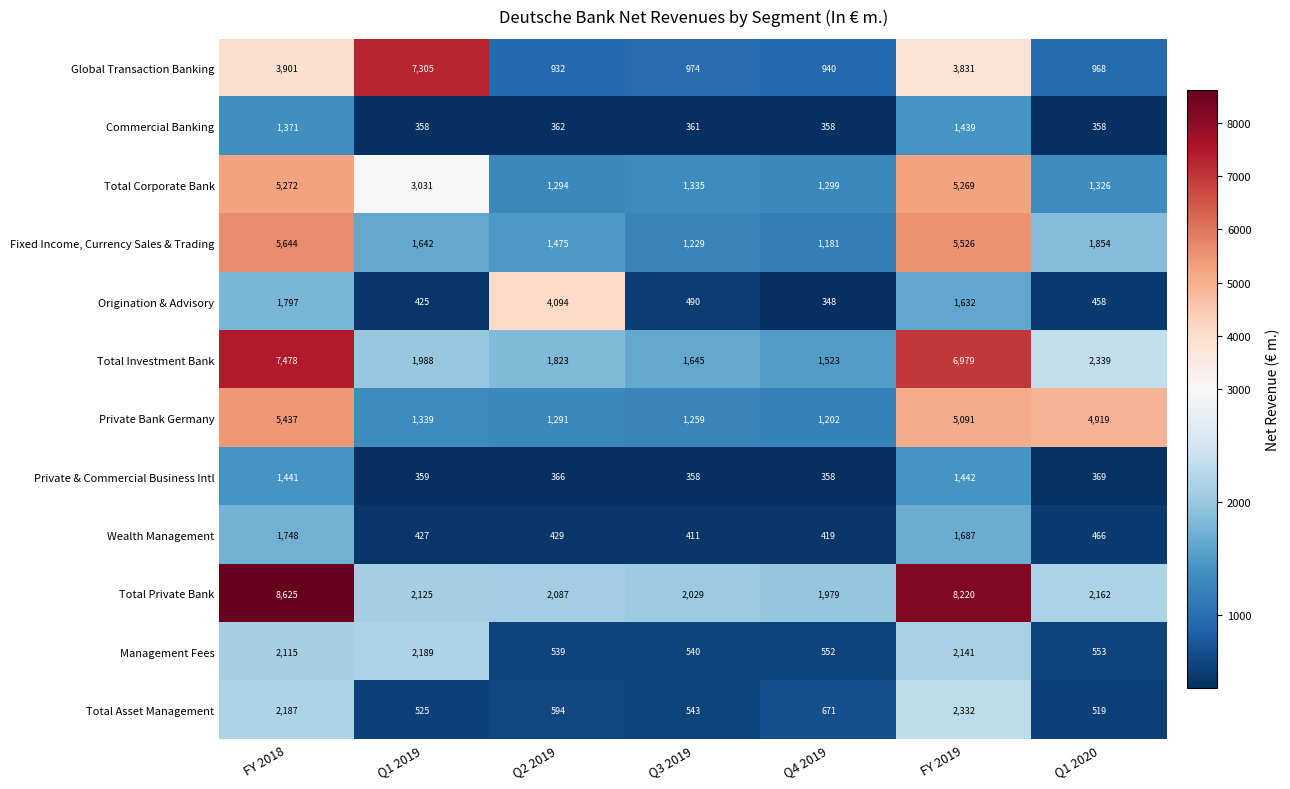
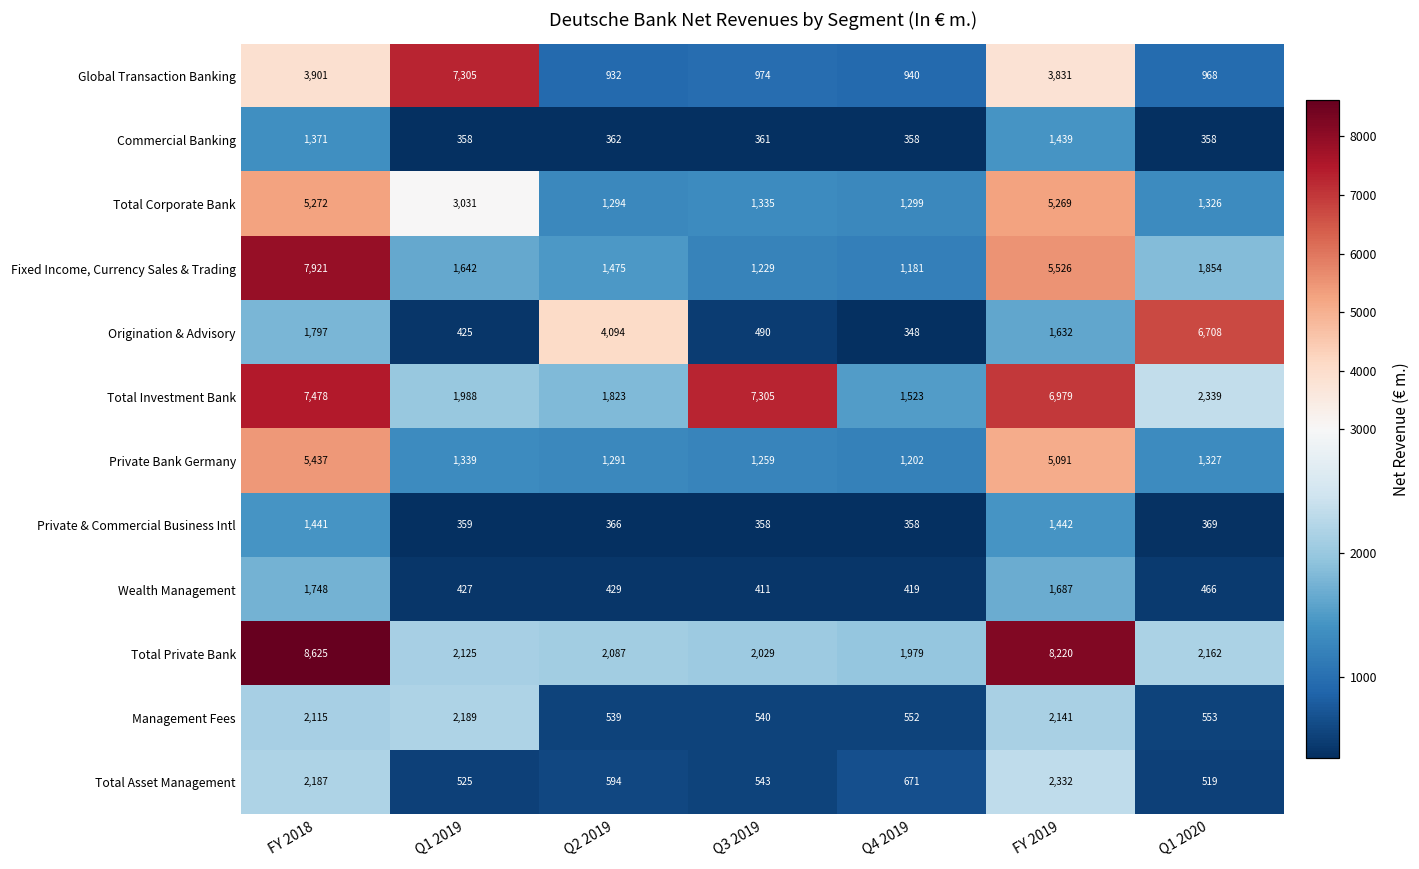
Fixed Income, Currency Sales & Trading, FY 2018: 5,644 -> 7,921
Origination & Advisory, Q1 2020: 458 -> 6,708
Total Investment Bank, Q3 2019: 1,645 -> 7,305
Private Bank Germany, Q1 2020: 4,919 -> 1,327
